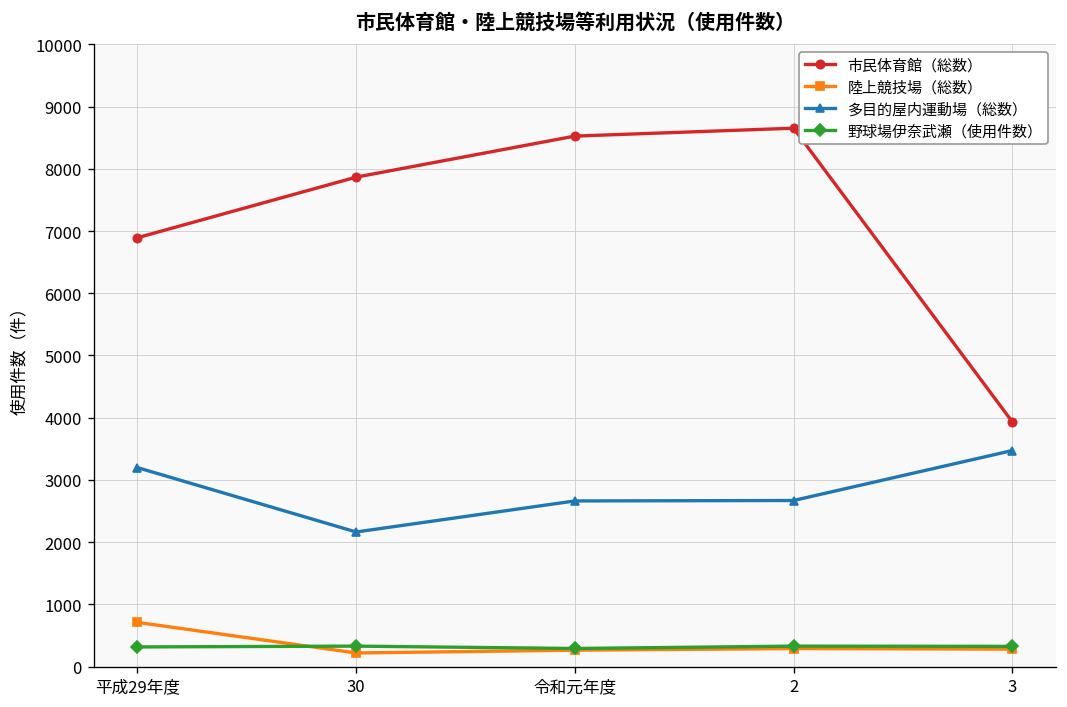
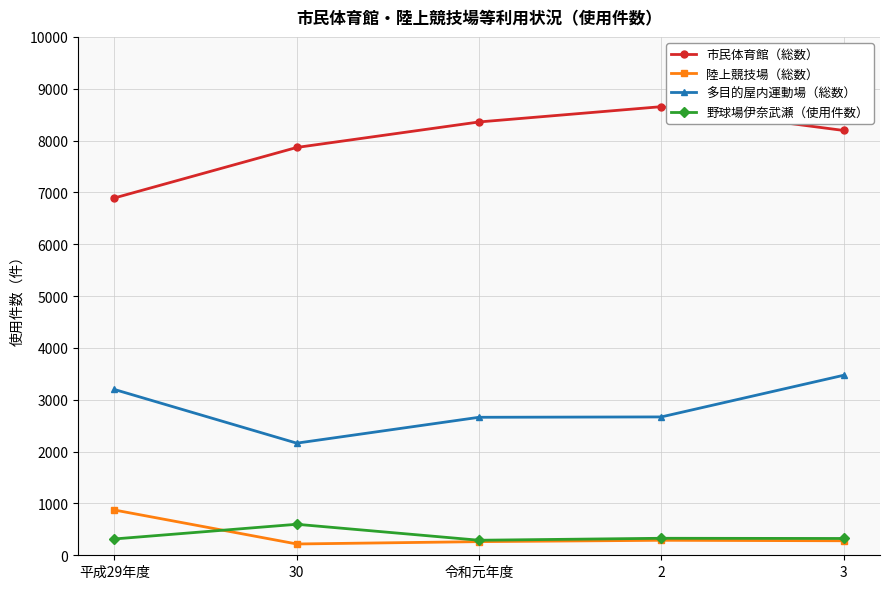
陸上競技場（総数）, 平成29年度: 700 -> 900
野球場伊奈武瀬（使用件数）, 30: 300 -> 600
市民体育館（総数）, 令和元年度: 8500 -> 8400
市民体育館（総数）, 3: 3900 -> 8200
